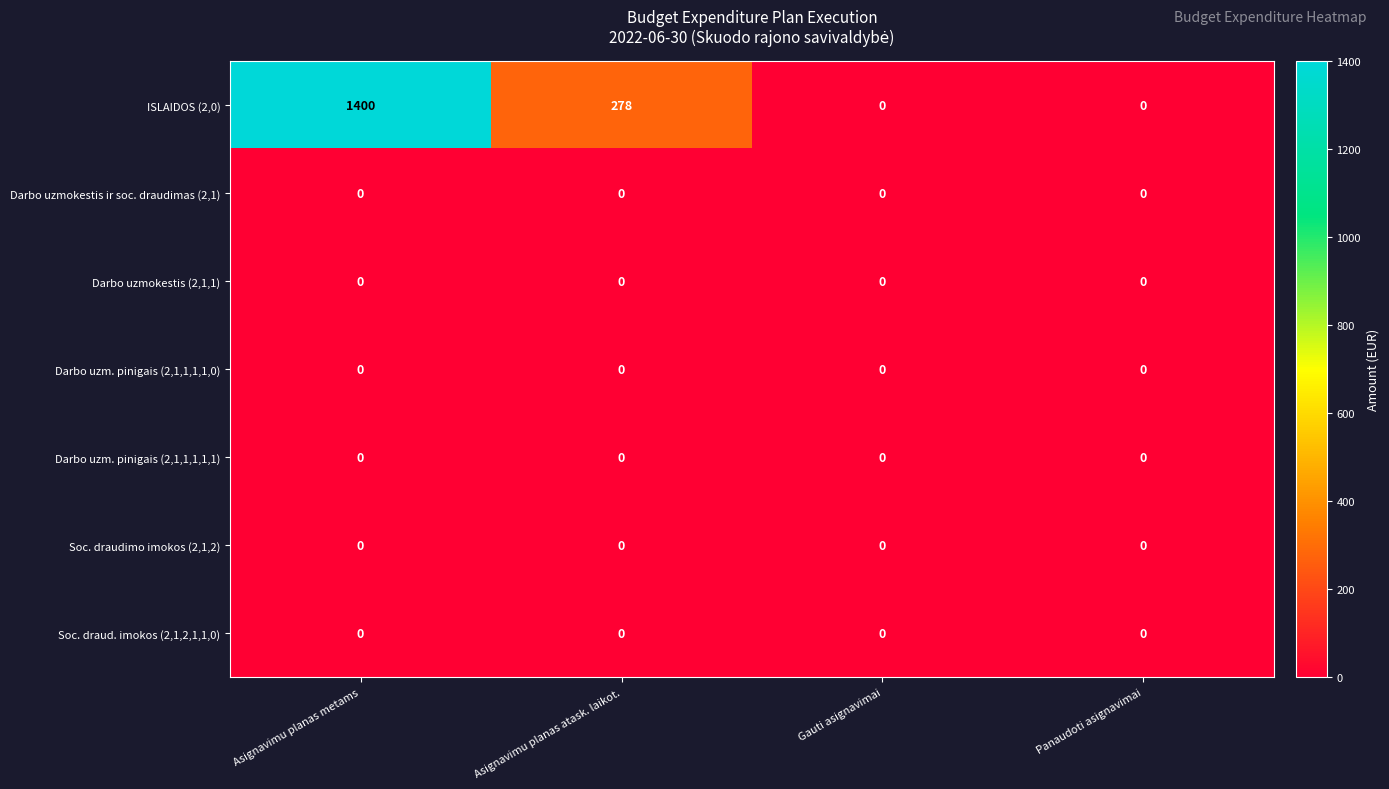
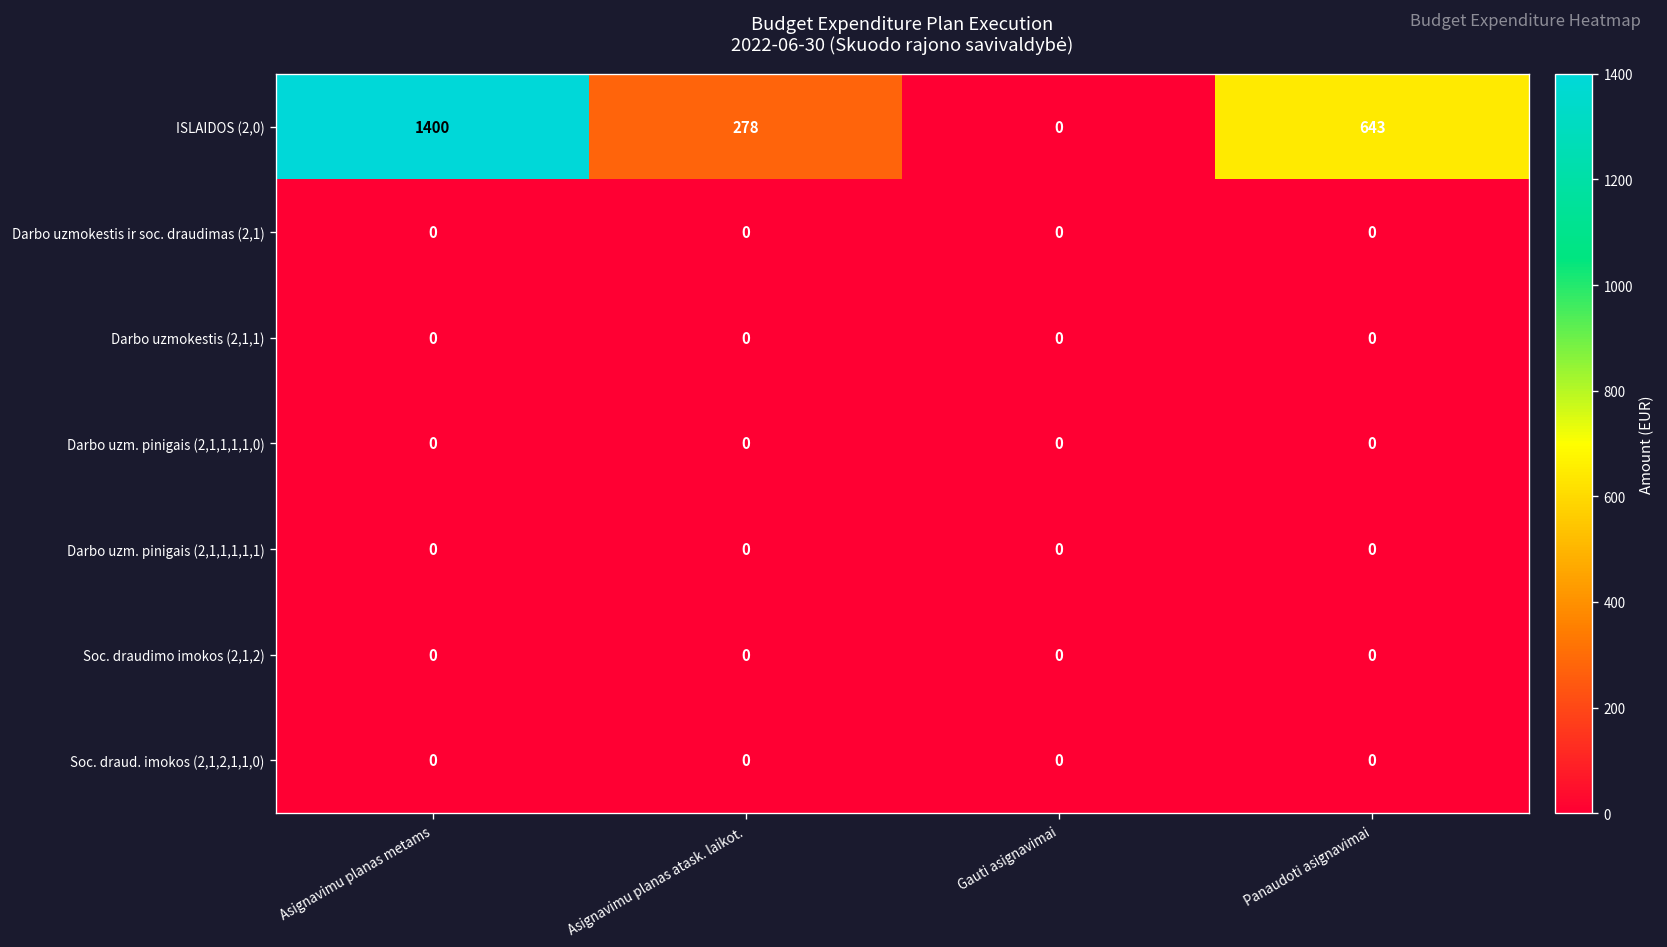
ISLAIDOS (2,0), Panaudoti asignavimai: 0 -> 643
